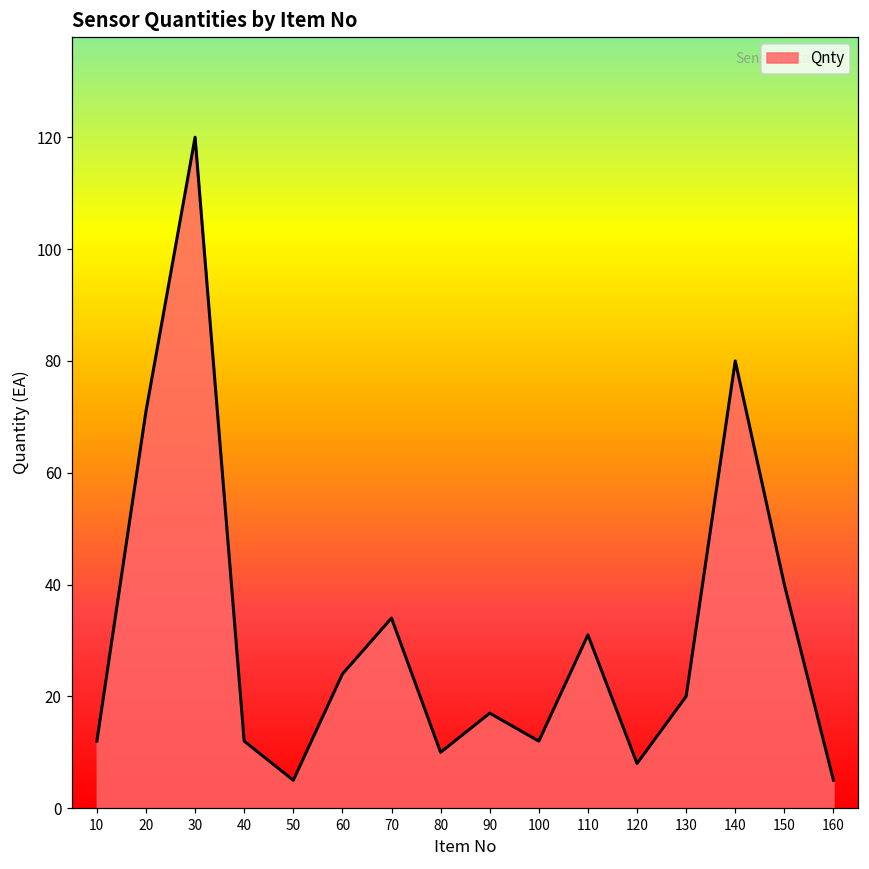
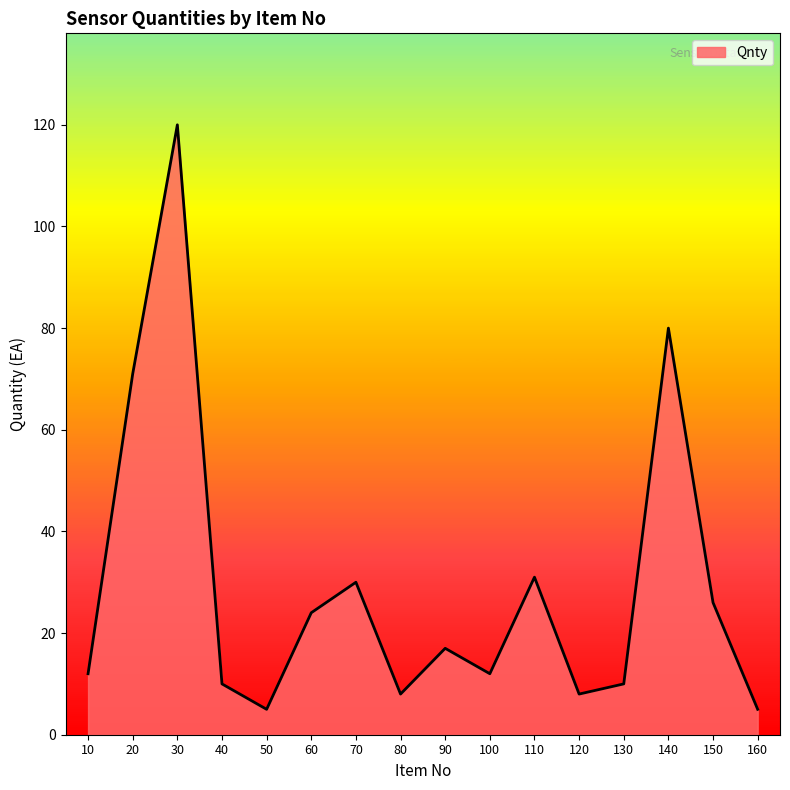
40: 12 -> 10
70: 34 -> 30
80: 10 -> 8
130: 20 -> 10
150: 40 -> 26
